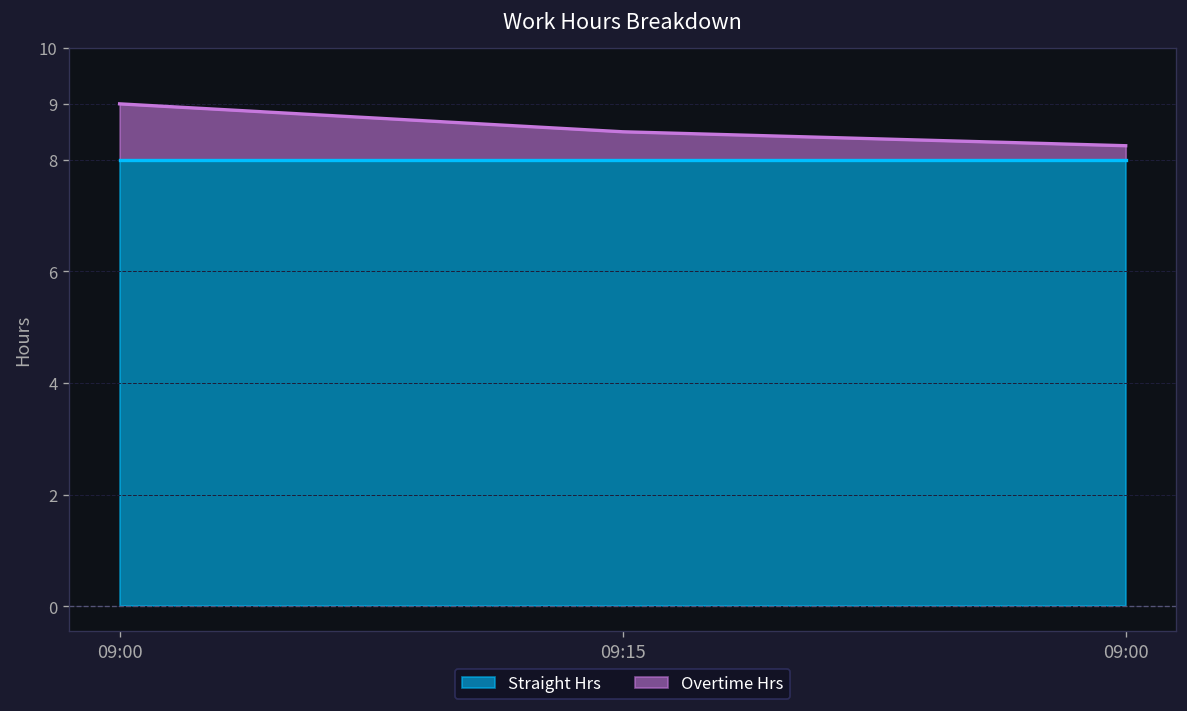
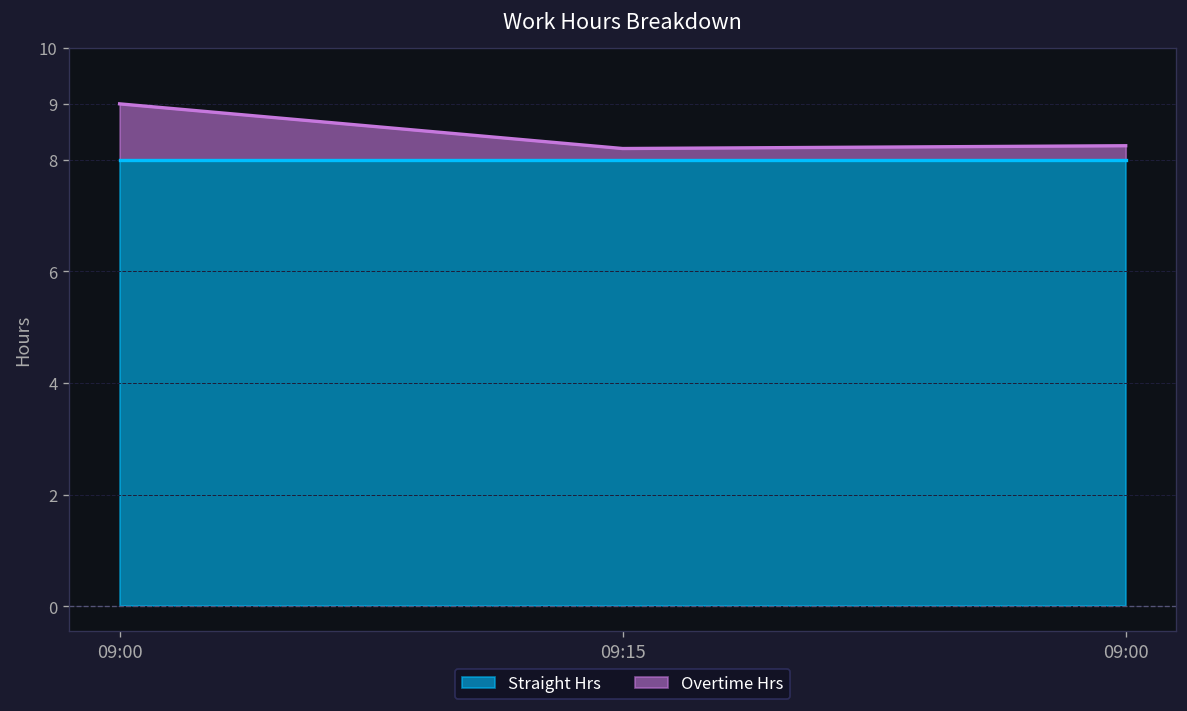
Overtime Hrs, 09:15: 0.5 -> 0.2
